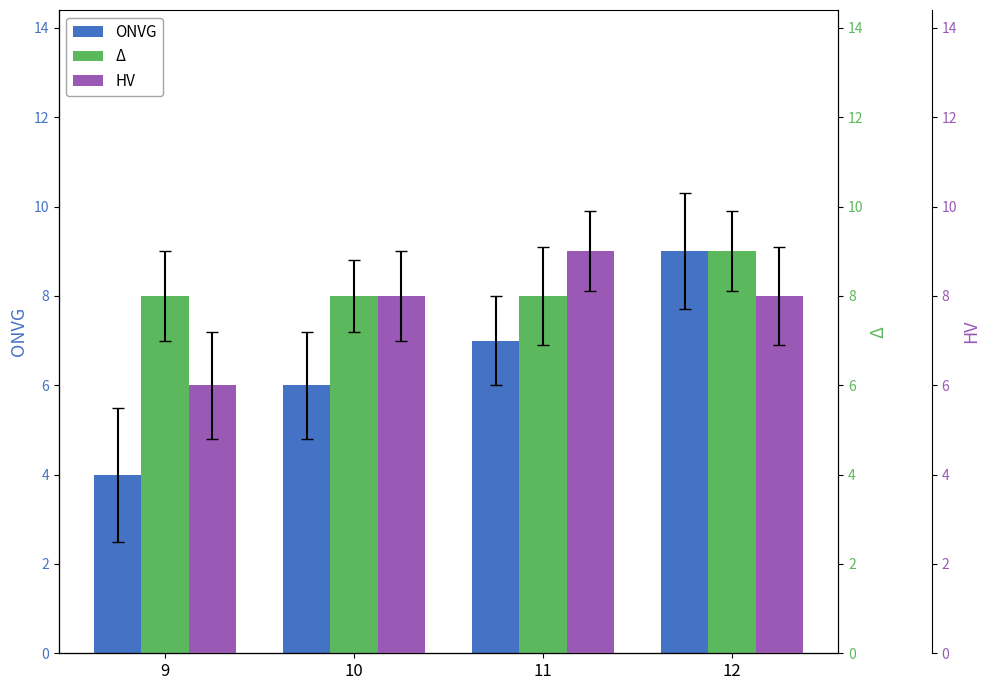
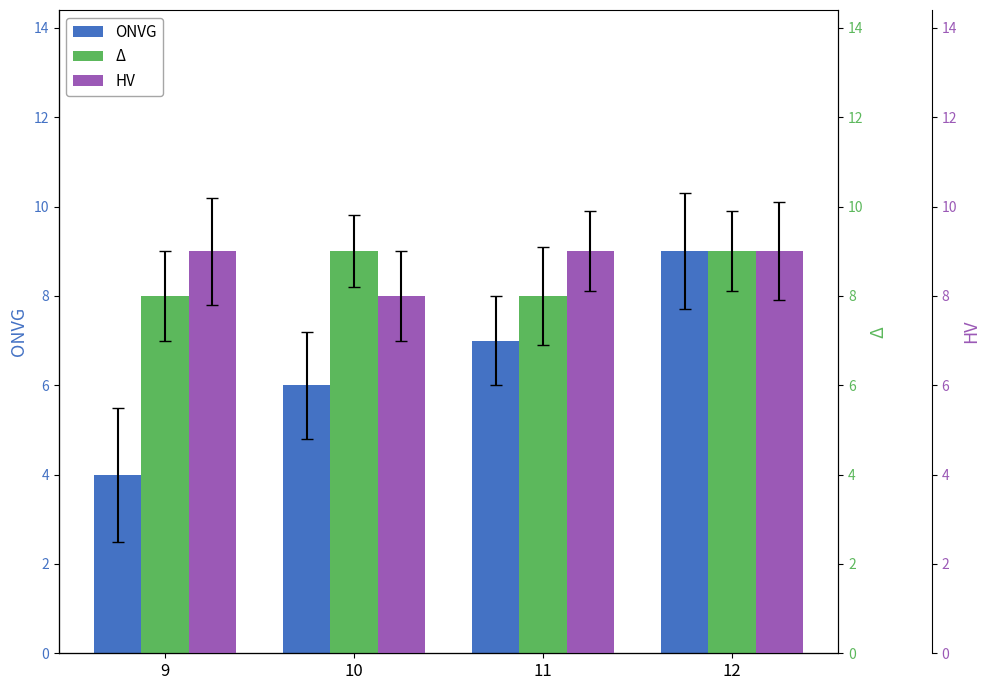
Δ, 10: 8 -> 9
HV, 9: 6 -> 9
HV, 12: 8 -> 9
